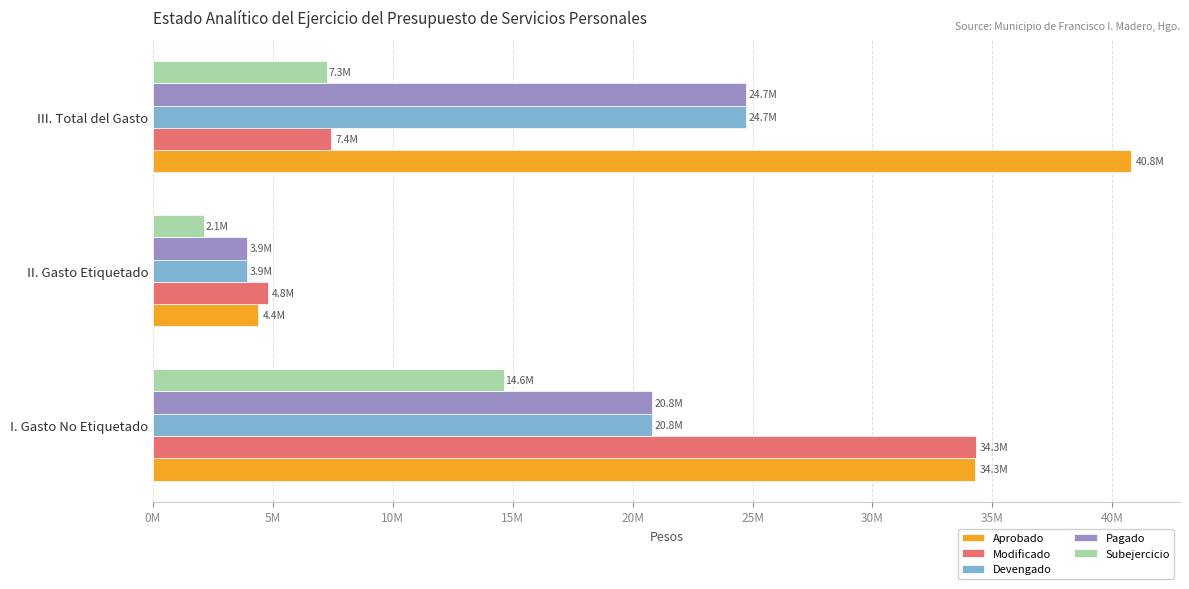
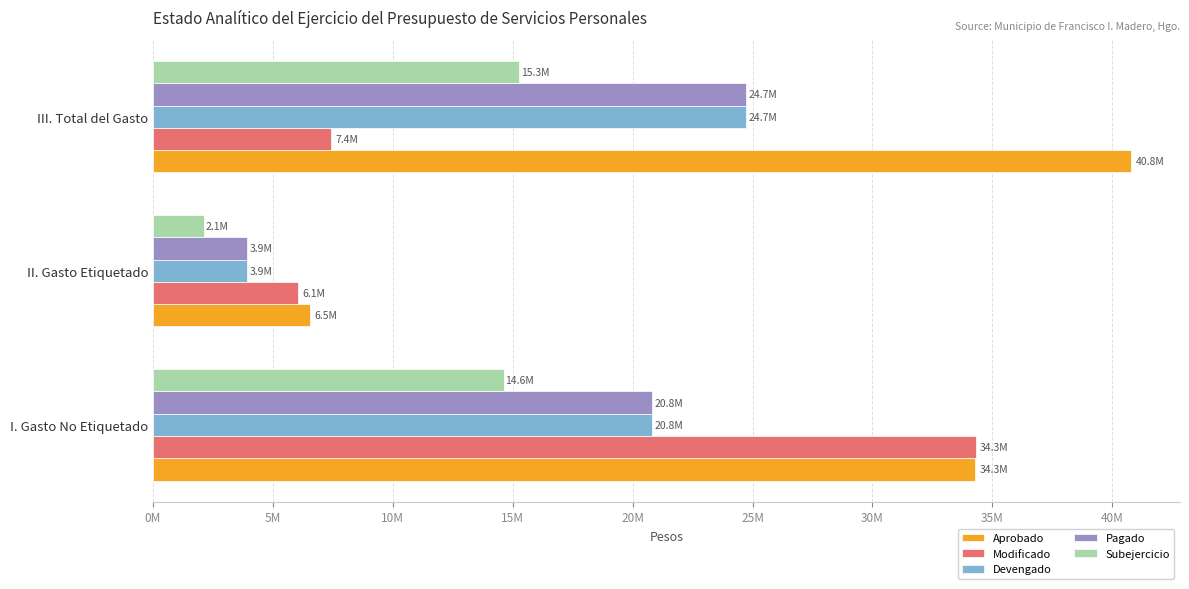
Subejercicio, III. Total del Gasto: 7.3M -> 15.3M
Modificado, II. Gasto Etiquetado: 4.8M -> 6.1M
Aprobado, II. Gasto Etiquetado: 4.4M -> 6.5M
